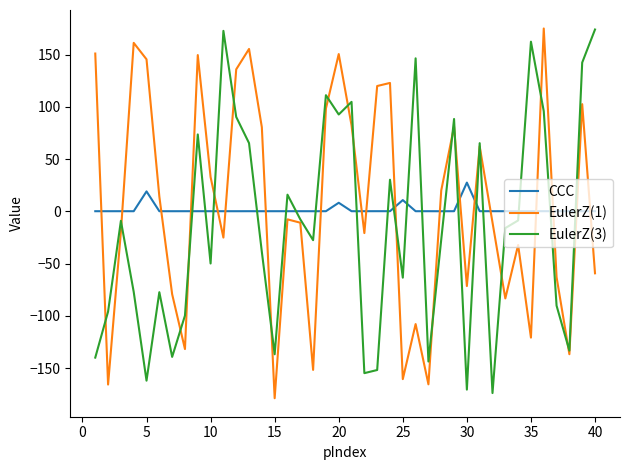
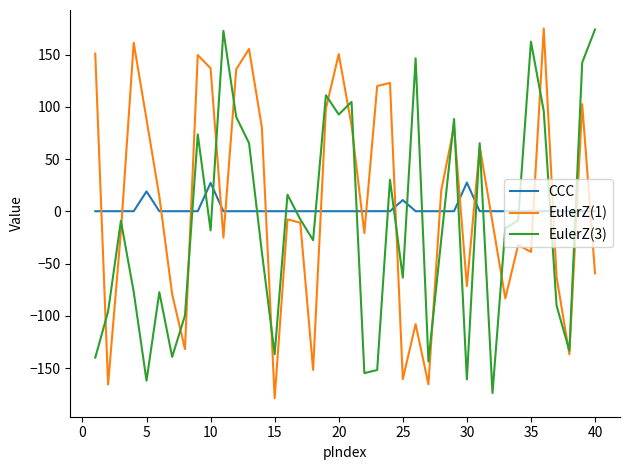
EulerZ(1), 5: 146 -> 88
CCC, 10: 0 -> 27
EulerZ(1), 10: 33 -> 137
EulerZ(3), 10: -50 -> -18
CCC, 20: 8 -> 0
EulerZ(3), 30: -171 -> -161
EulerZ(1), 35: -121 -> -39
